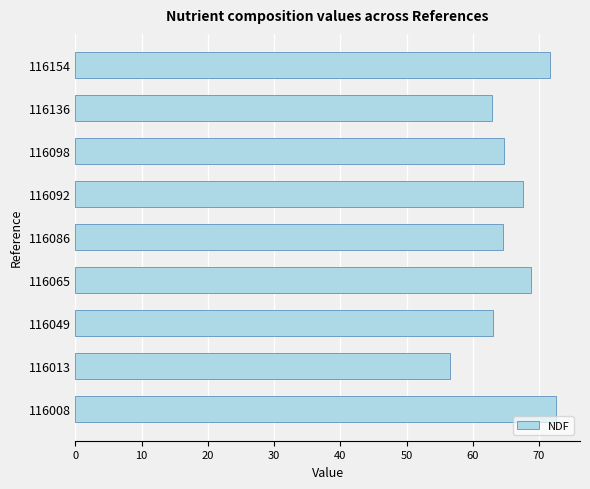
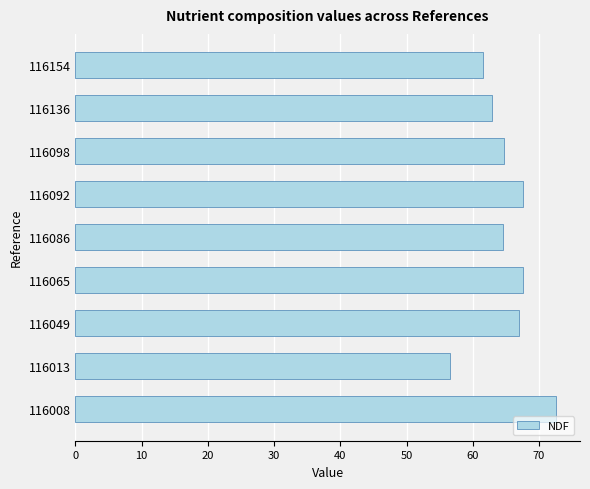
116154: 72 -> 62
116065: 69 -> 68
116049: 63 -> 67
